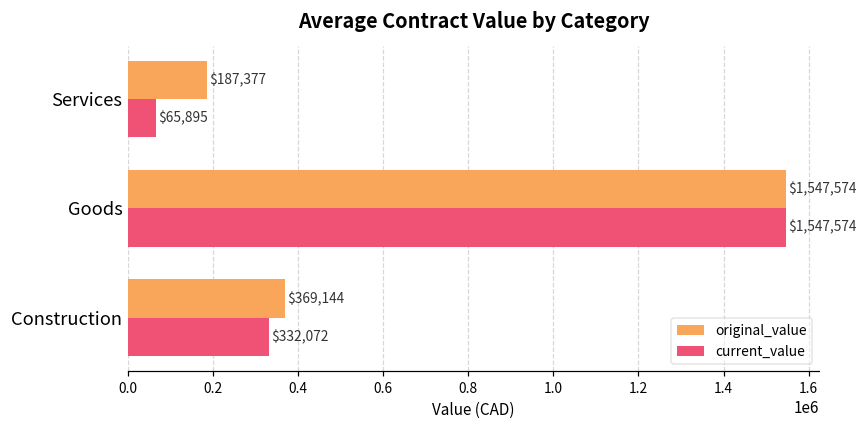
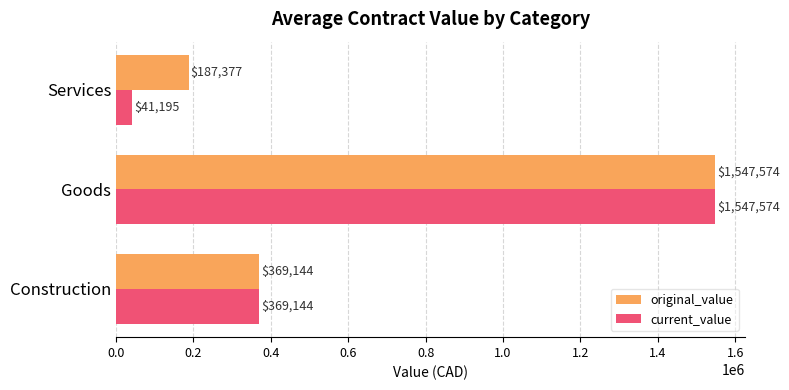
current_value, Services: $65,895 -> $41,195
current_value, Construction: $332,072 -> $369,144
